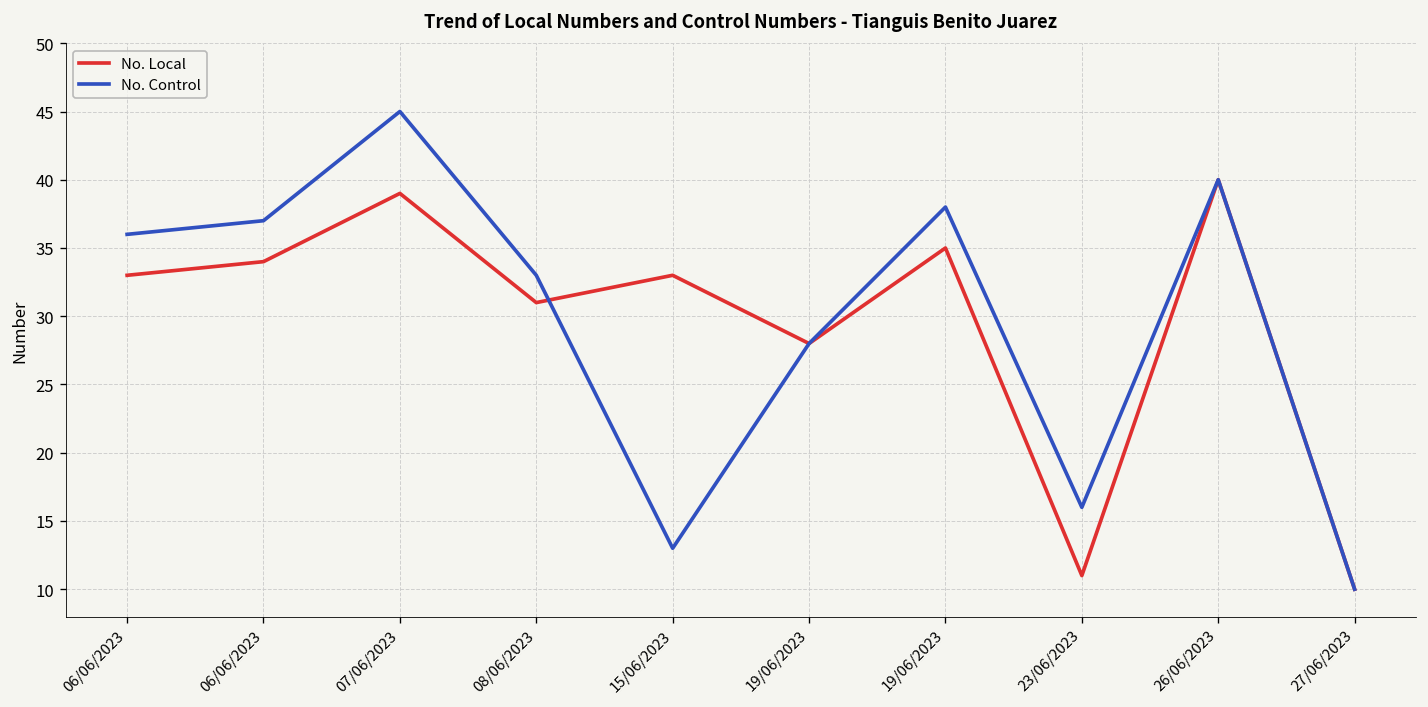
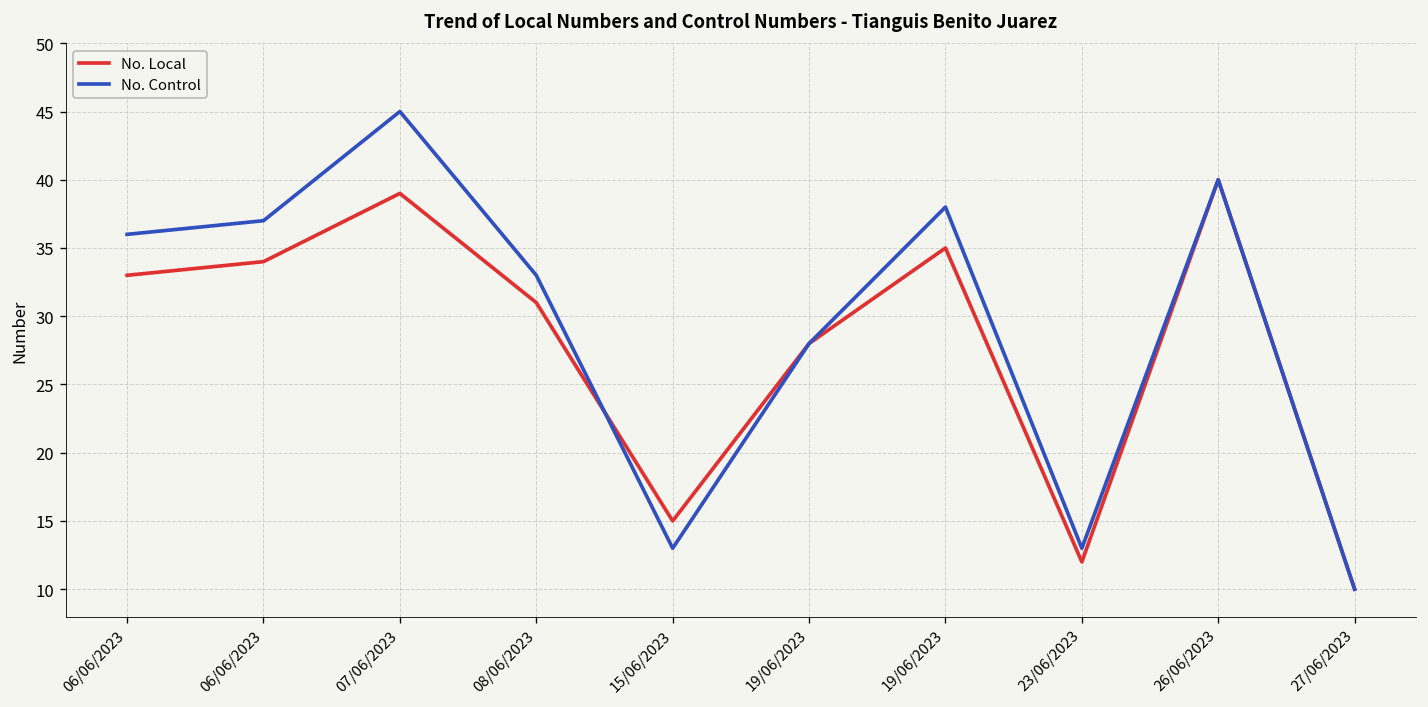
No. Local, 15/06/2023: 33 -> 15
No. Local, 23/06/2023: 11 -> 12
No. Control, 23/06/2023: 16 -> 13
